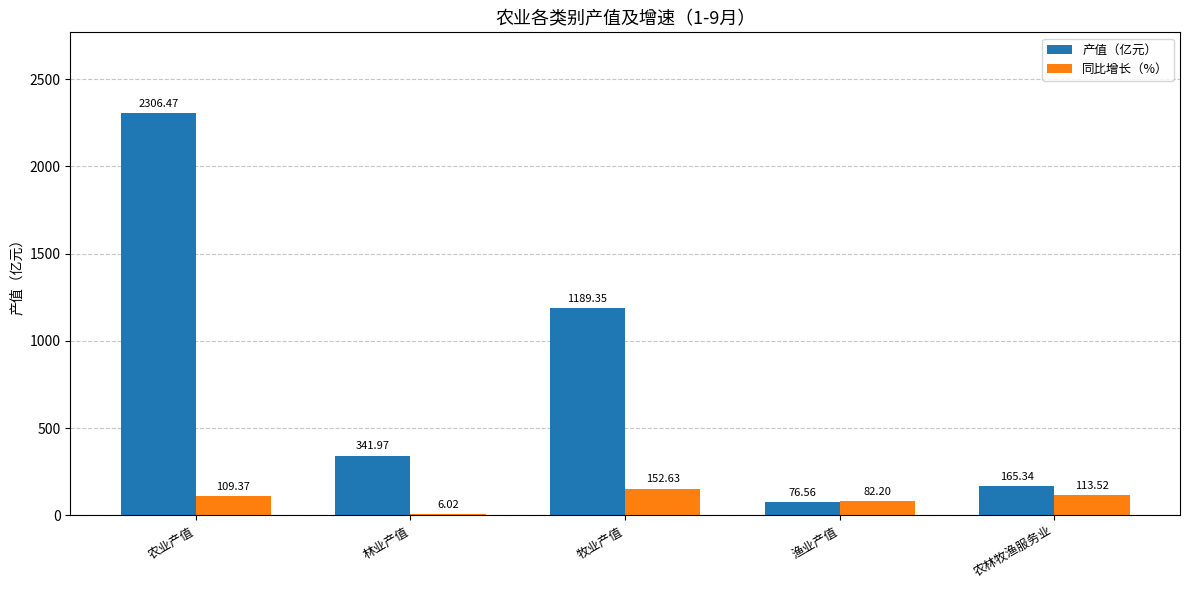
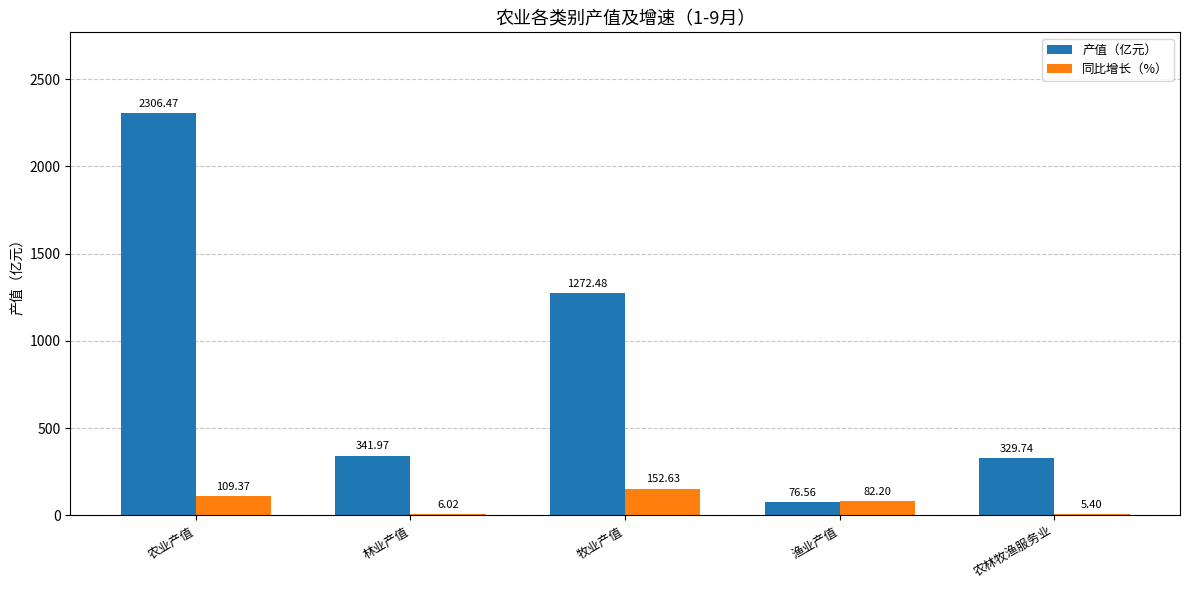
产值（亿元）, 牧业产值: 1189.35 -> 1272.48
产值（亿元）, 农林牧渔服务业: 165.34 -> 329.74
同比增长（%）, 农林牧渔服务业: 113.52 -> 5.40
